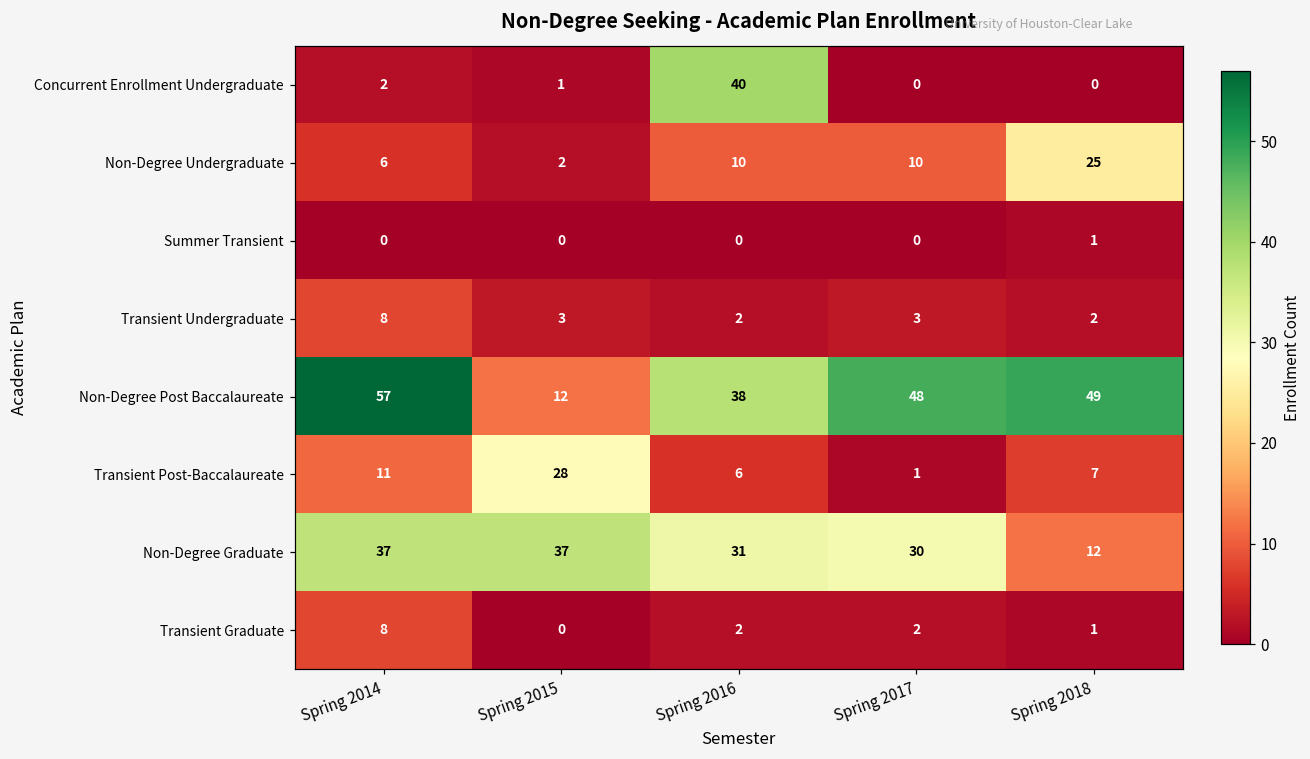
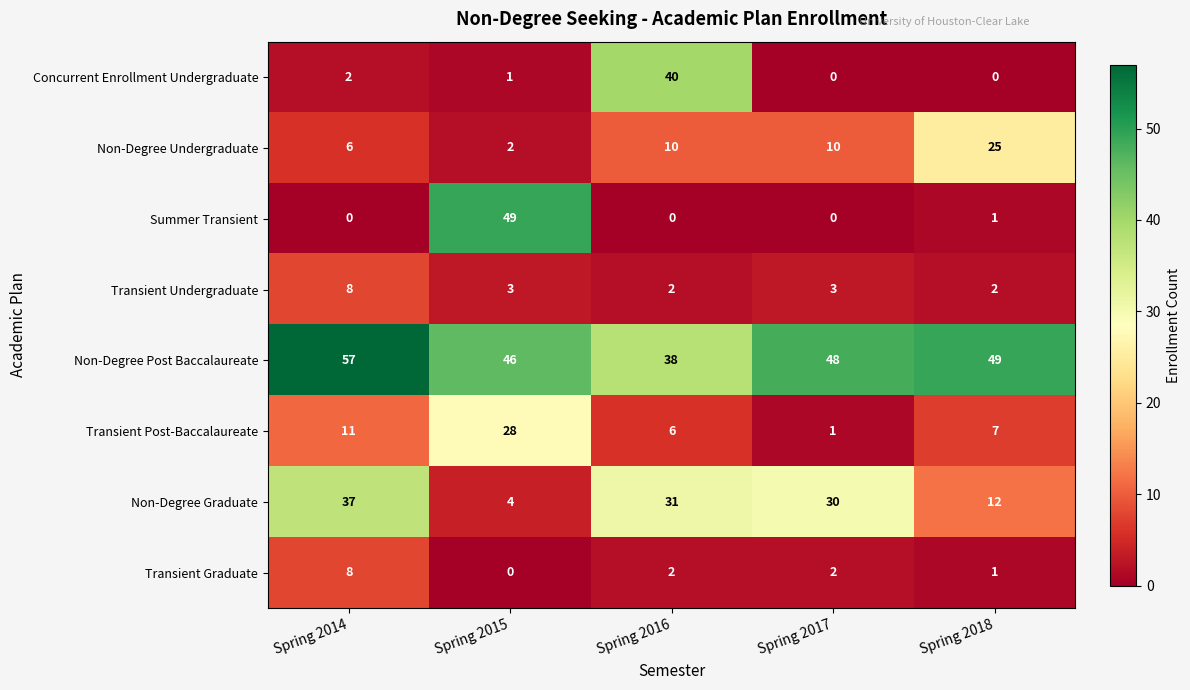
Summer Transient, Spring 2015: 0 -> 49
Non-Degree Post Baccalaureate, Spring 2015: 12 -> 46
Non-Degree Graduate, Spring 2015: 37 -> 4
